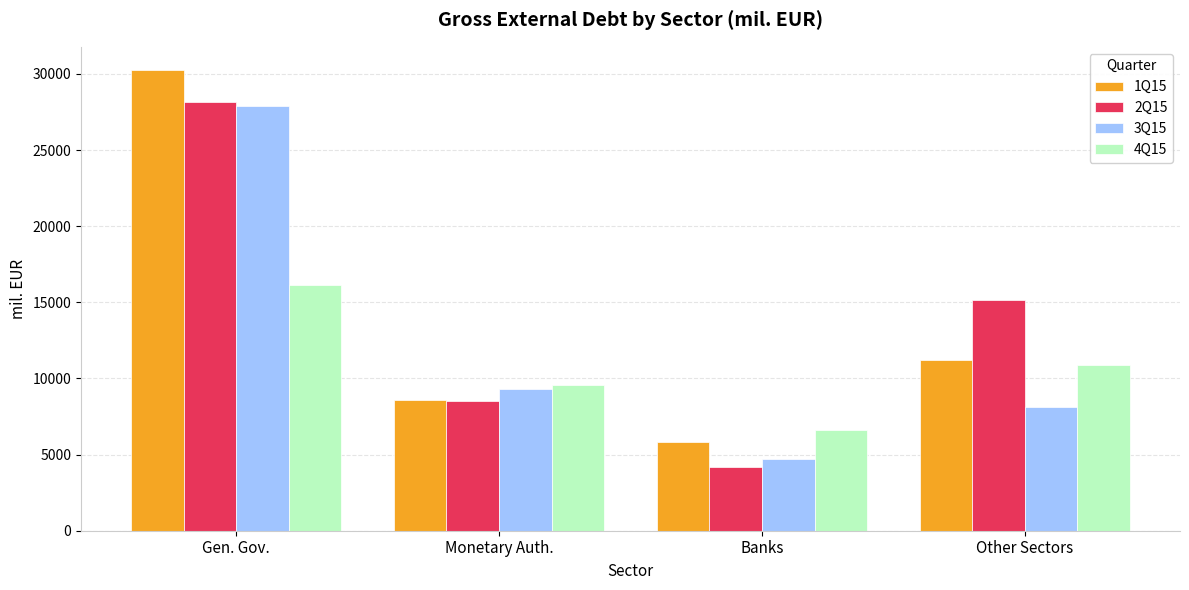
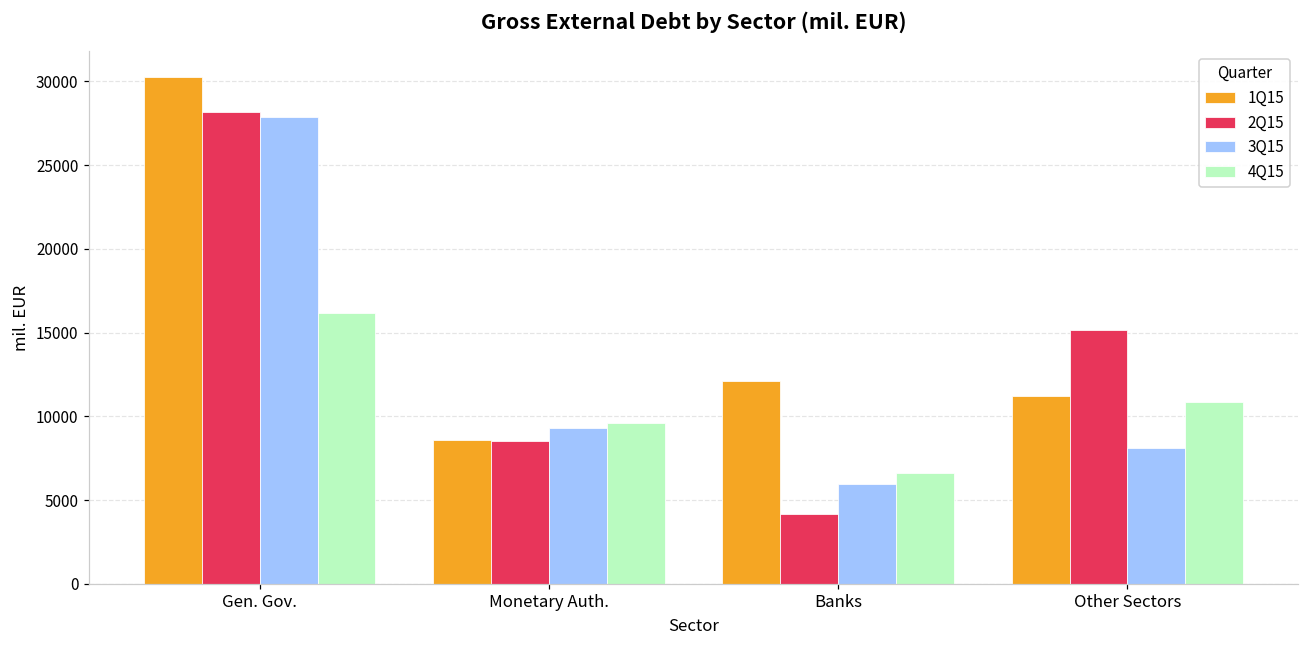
1Q15, Banks: 5800 -> 12100
3Q15, Banks: 4700 -> 5900
